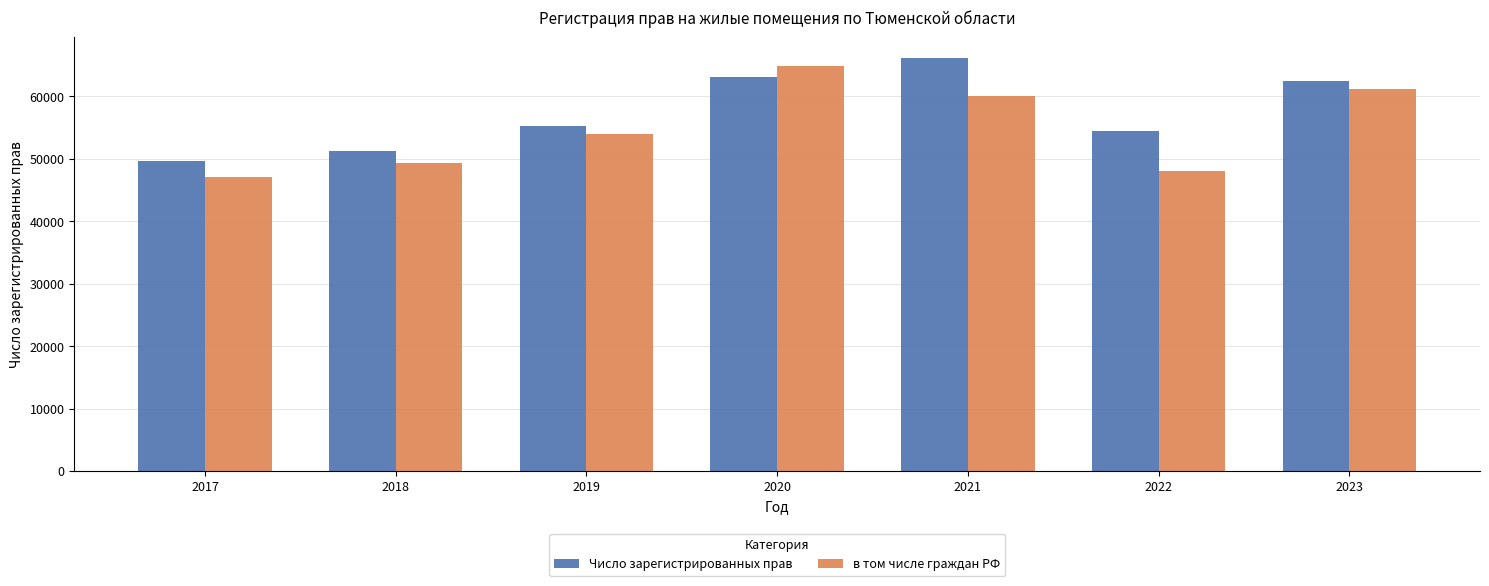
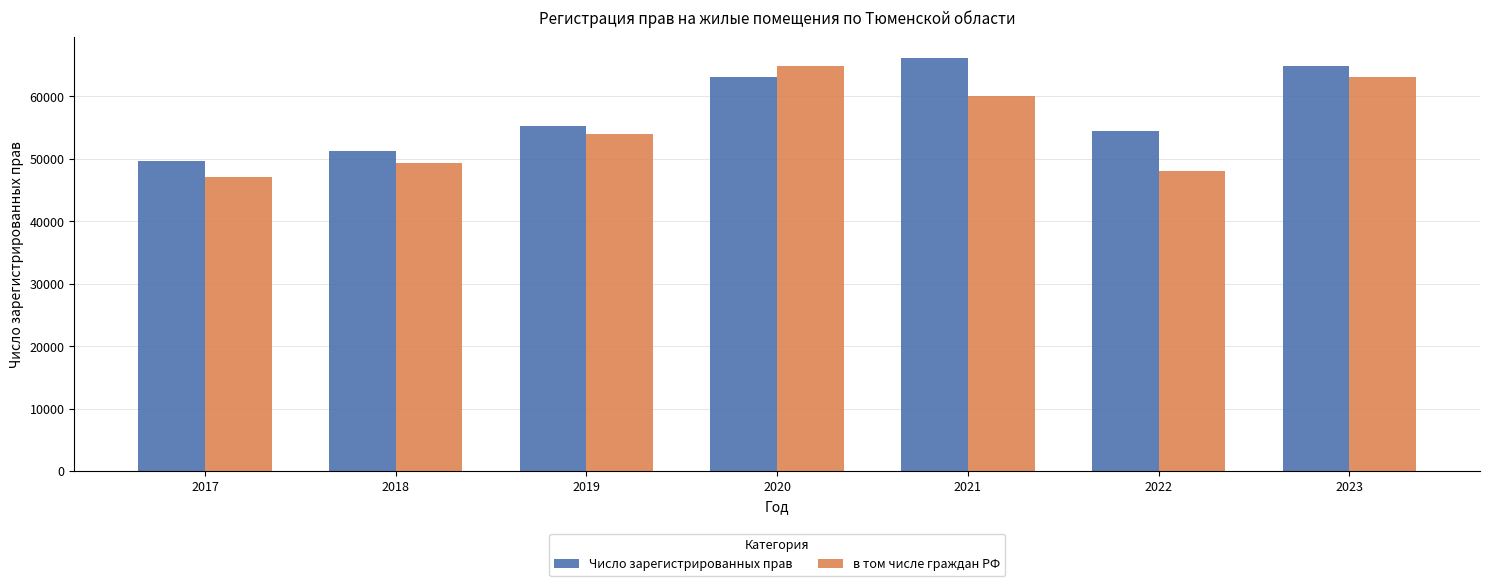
Число зарегистрированных прав, 2023: 63000 -> 65000
в том числе граждан РФ, 2023: 61000 -> 63000
